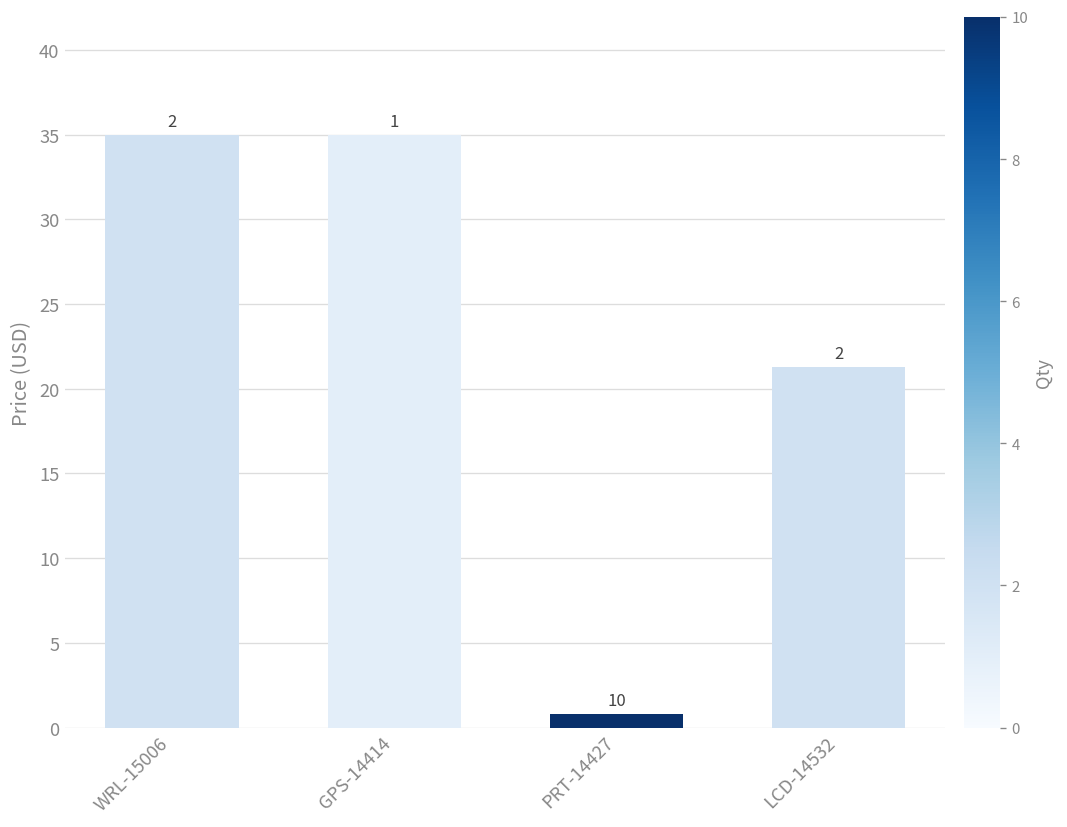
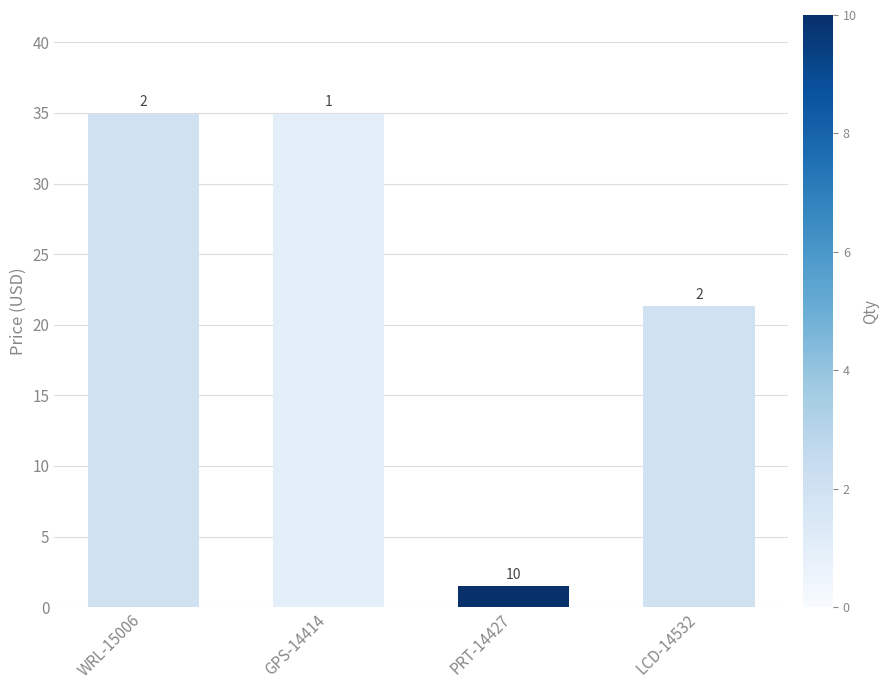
PRT-14427: 0.8 -> 1.5
